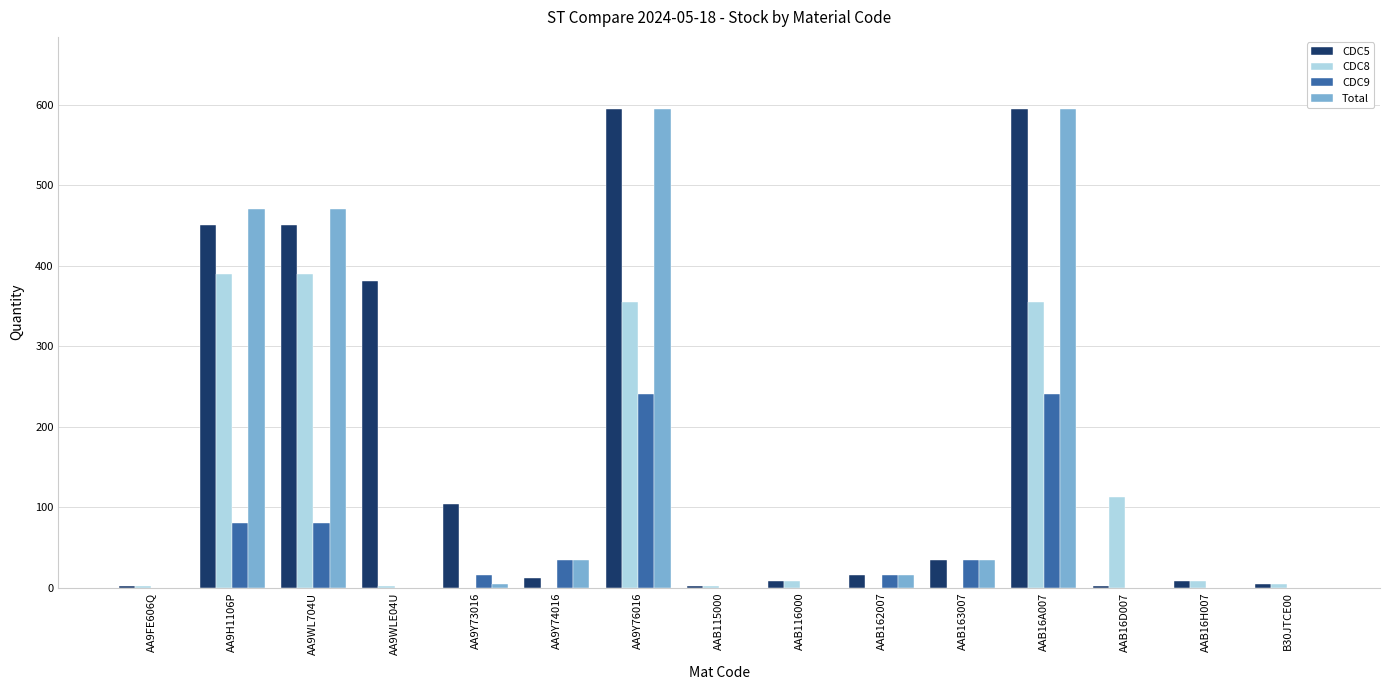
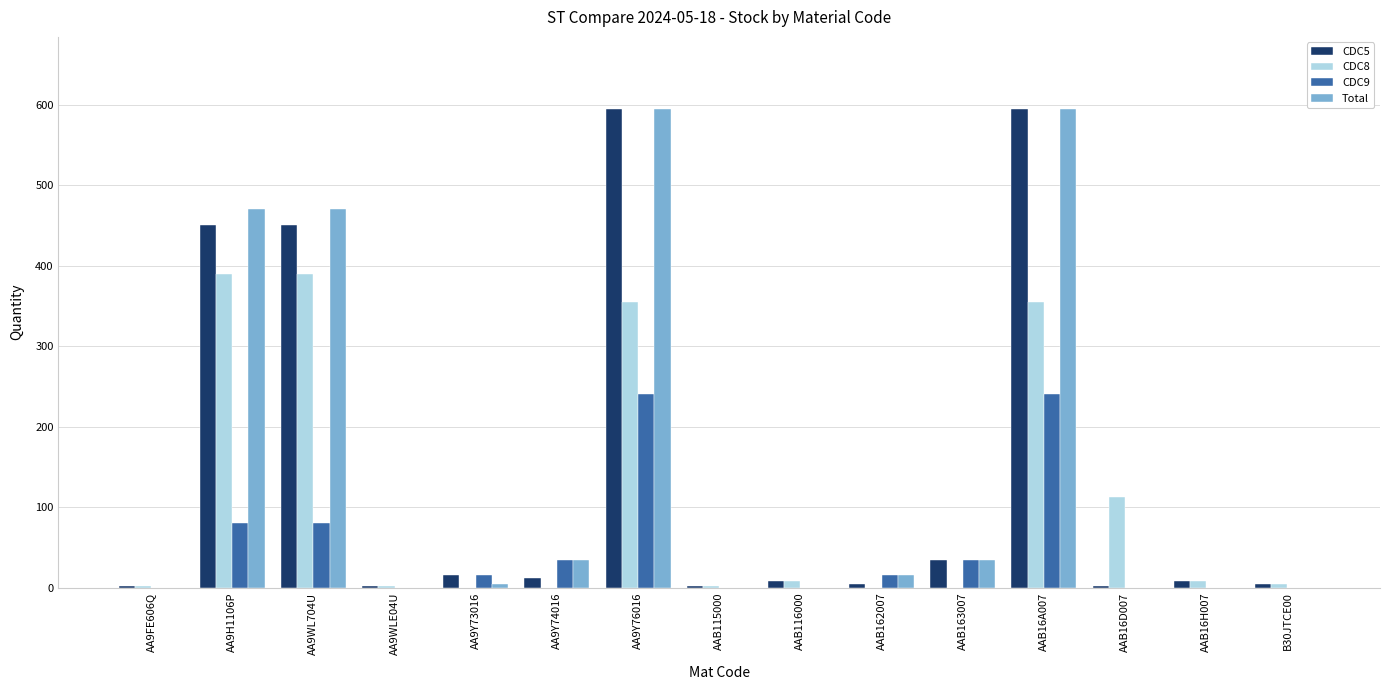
CDC5, AA9WLE04U: 380 -> 0
CDC5, AA9Y73016: 100 -> 20
CDC5, AAB162007: 20 -> 10
